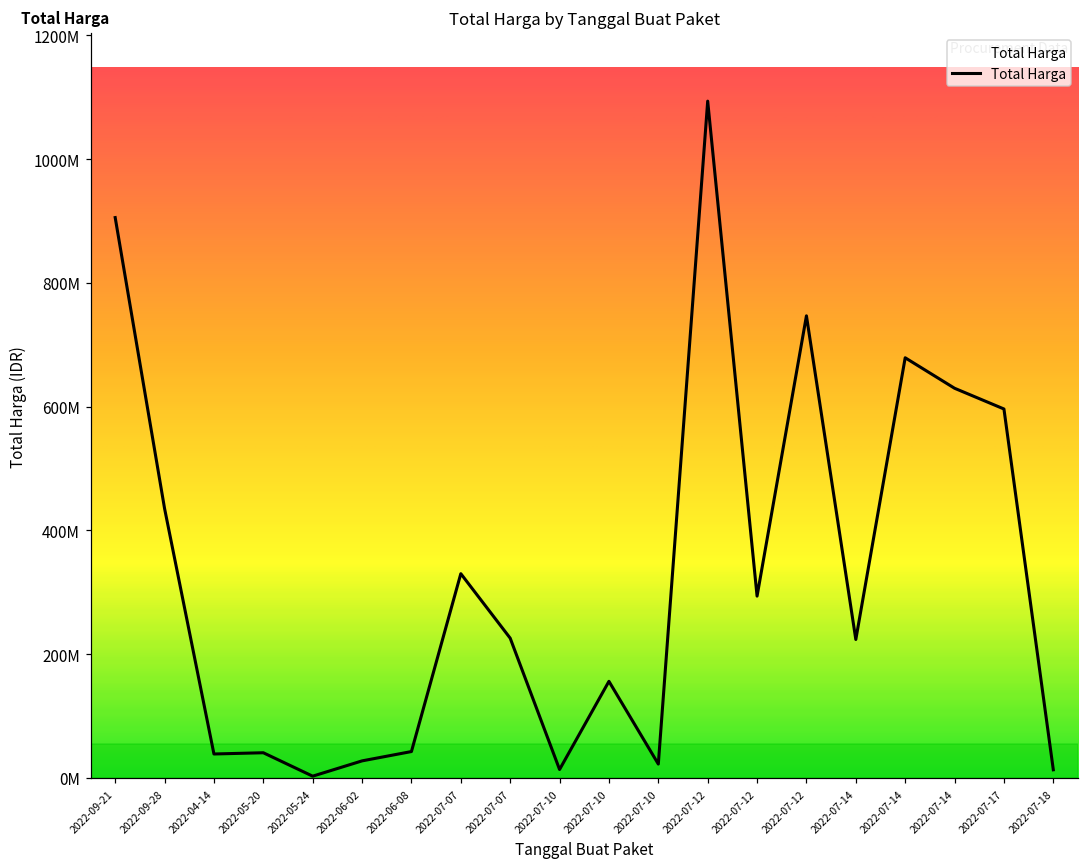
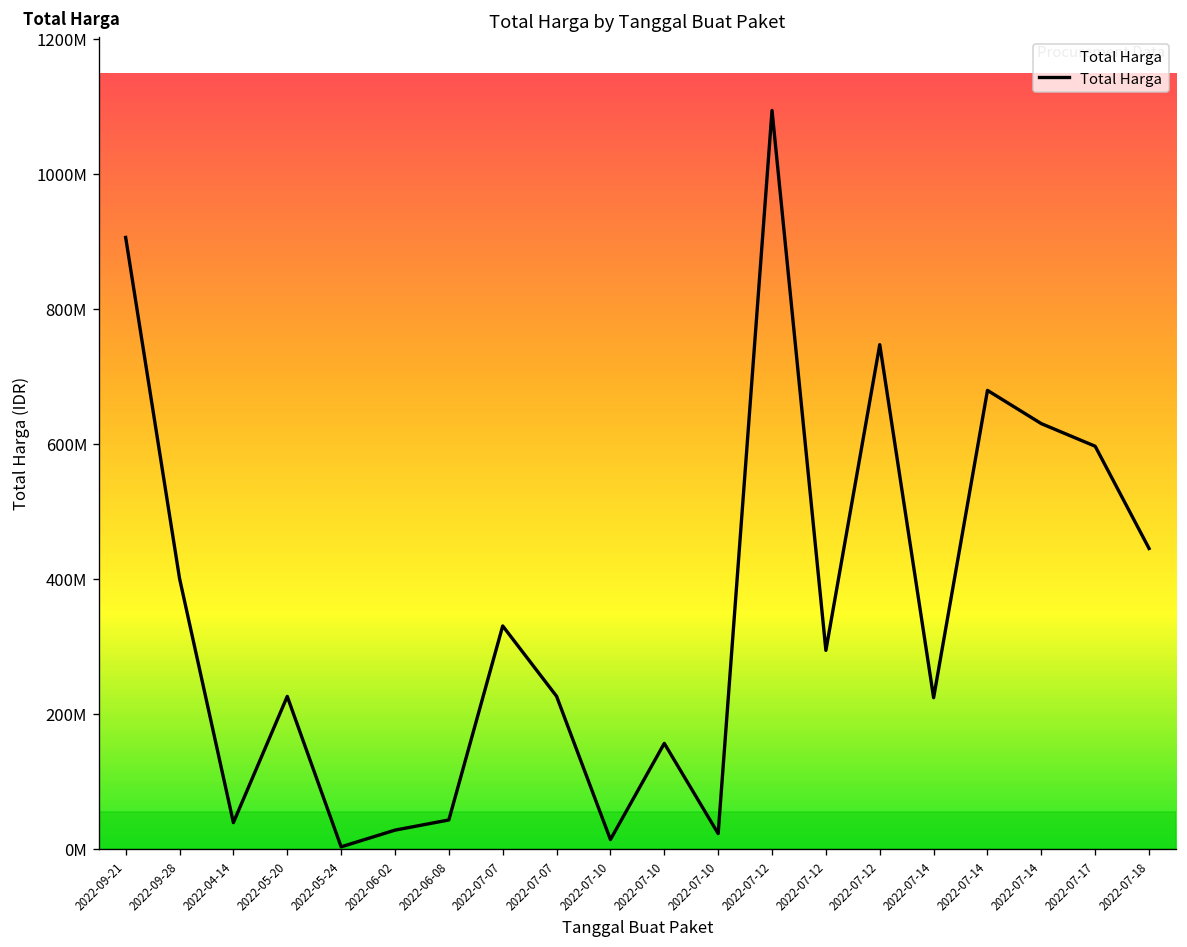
2022-09-28: 440000000 -> 400000000
2022-05-20: 40000000 -> 230000000
2022-07-18: 10000000 -> 440000000
